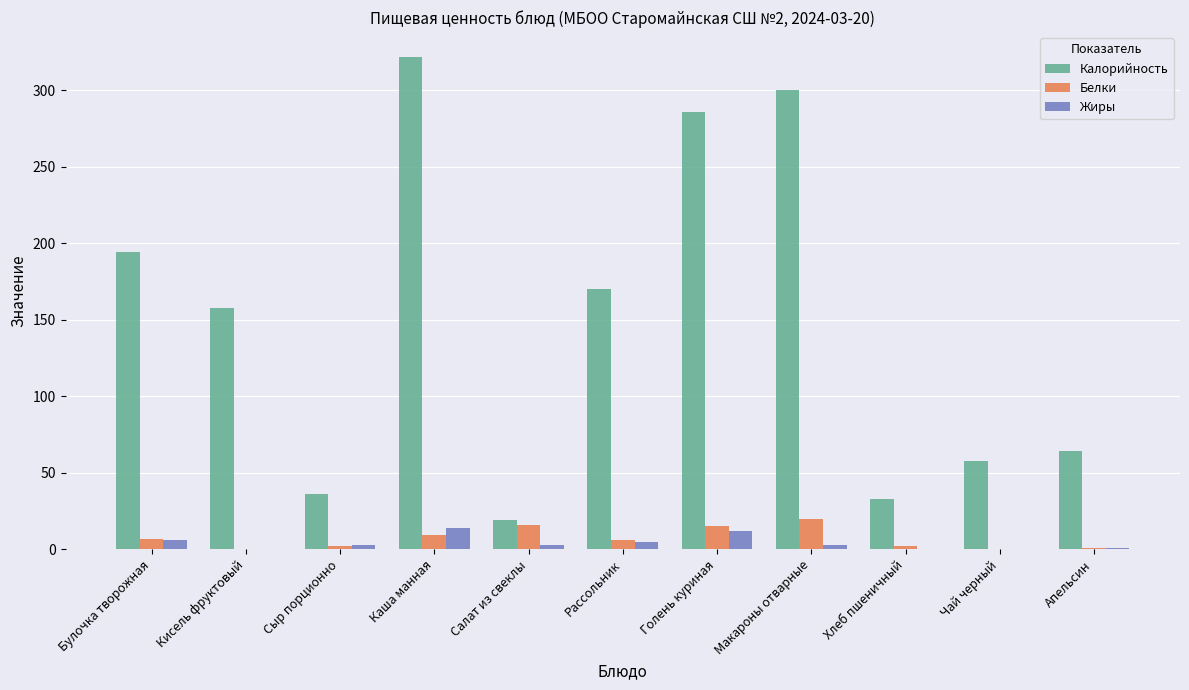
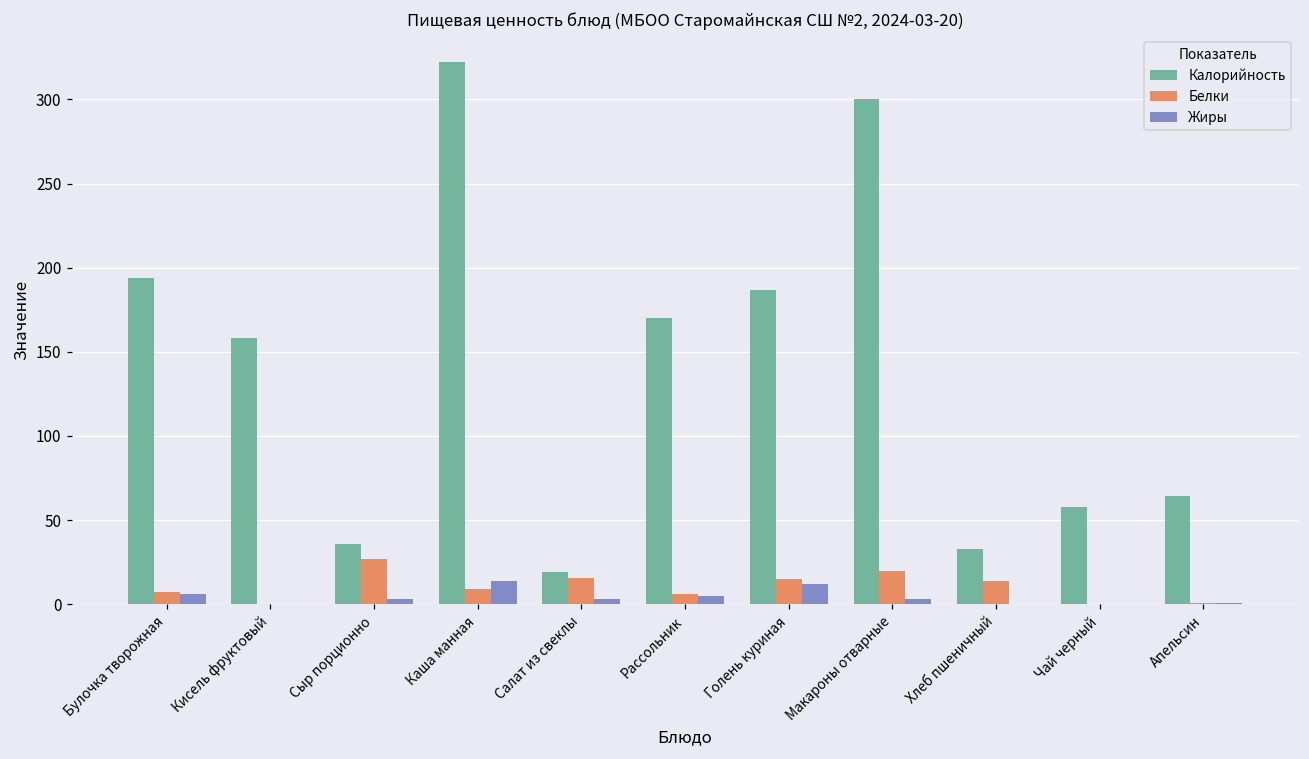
Белки, Сыр порционно: 2 -> 27
Калорийность, Голень куриная: 286 -> 187
Белки, Хлеб пшеничный: 2 -> 14
